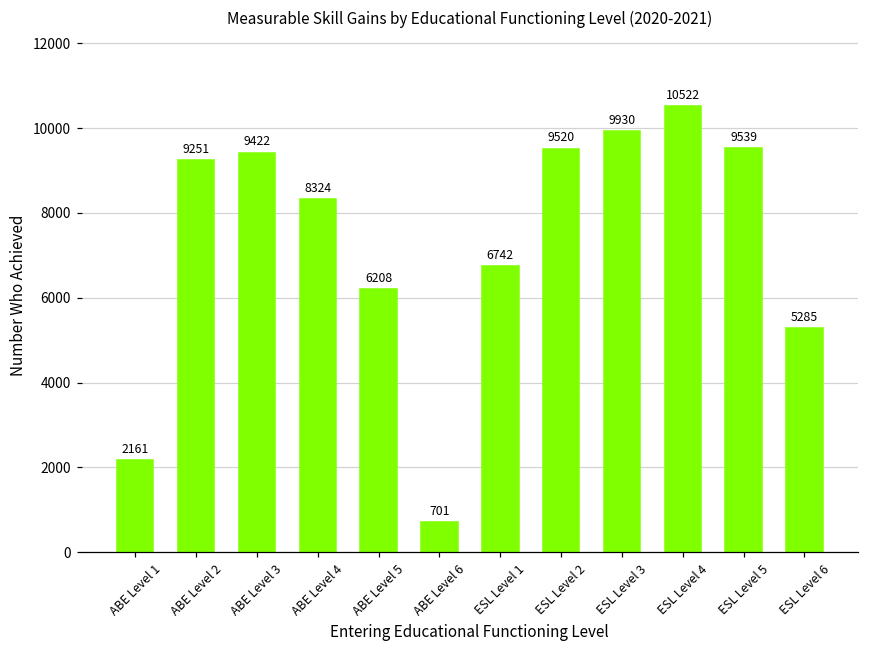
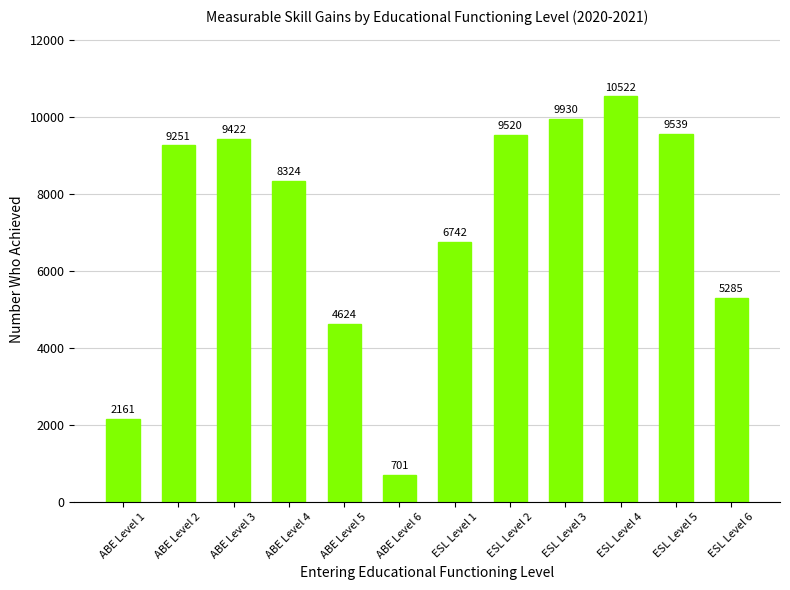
ABE Level 5: 6208 -> 4624
